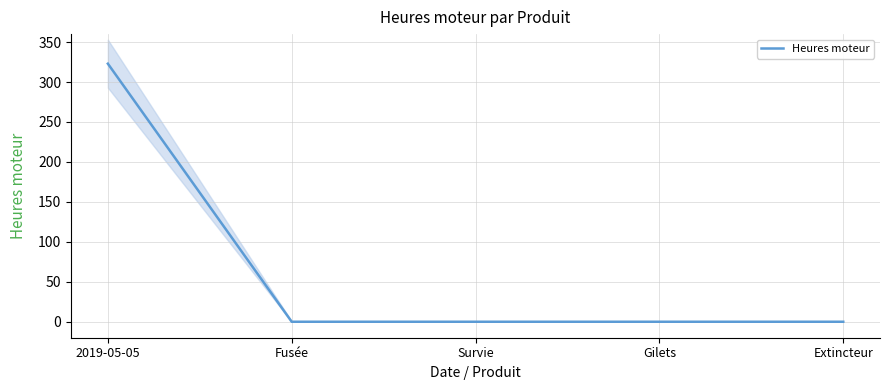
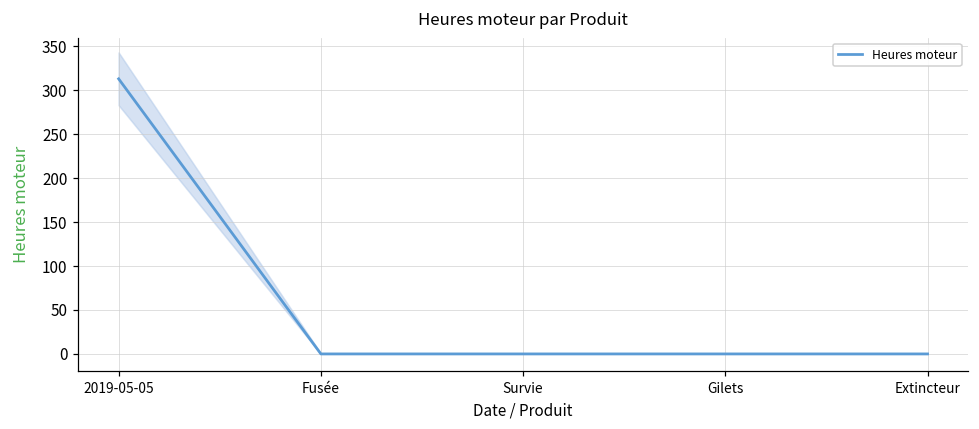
Heures moteur, 2019-05-05: 320 -> 310
